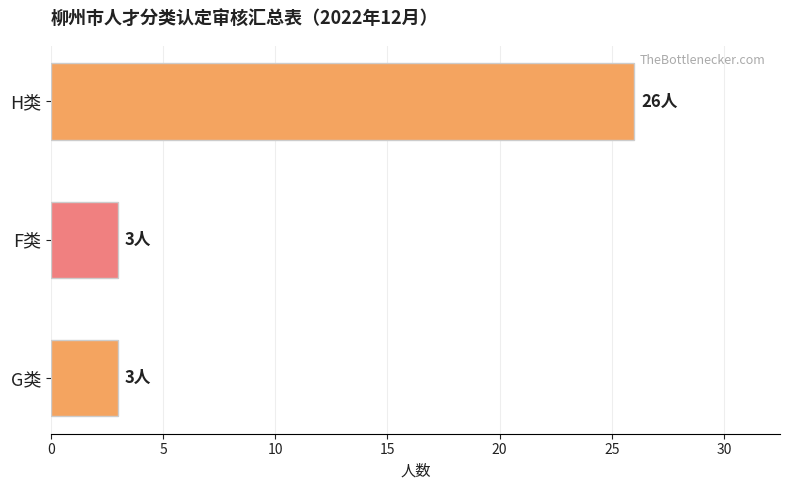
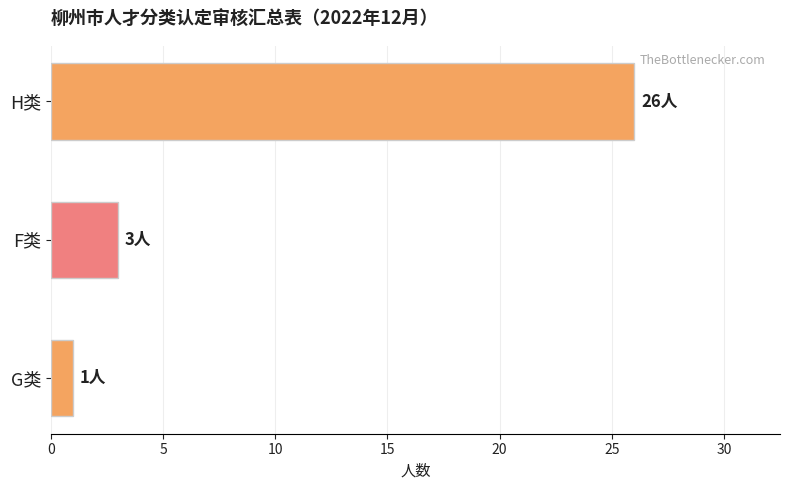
G类: 3人 -> 1人
